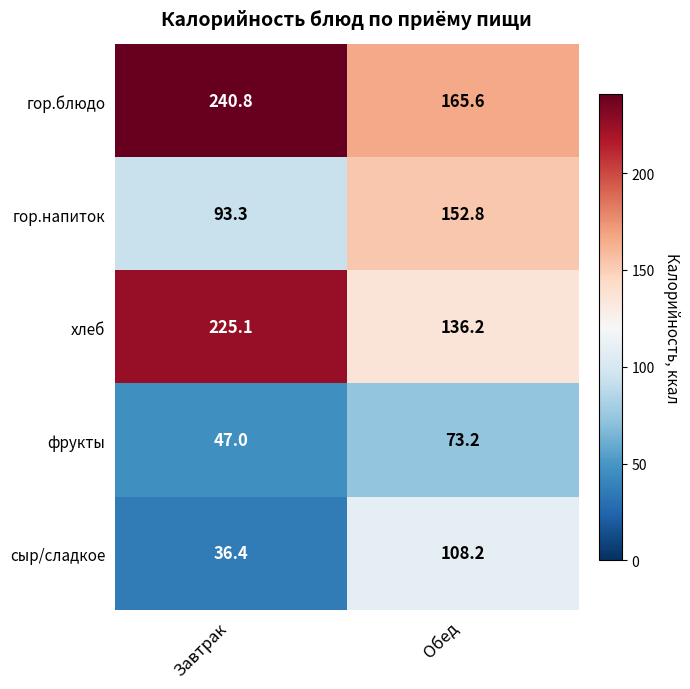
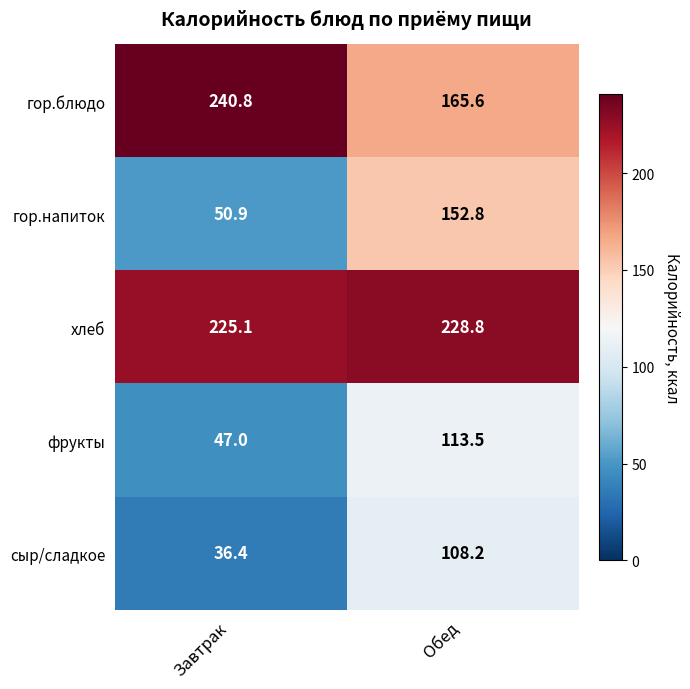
гор.напиток, Завтрак: 93.3 -> 50.9
хлеб, Обед: 136.2 -> 228.8
фрукты, Обед: 73.2 -> 113.5
